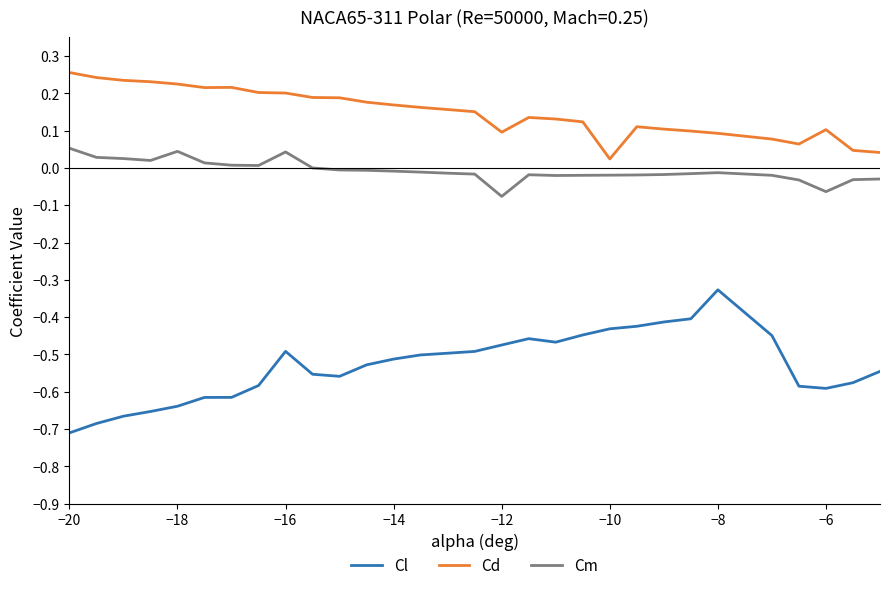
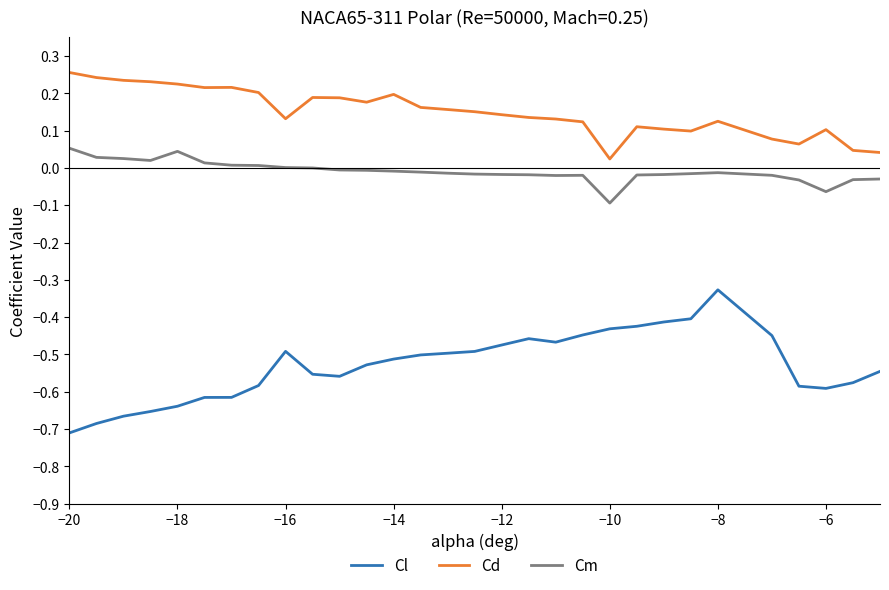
Cd, −16: 0.20 -> 0.13
Cm, −16: 0.04 -> 0.00
Cd, −14: 0.17 -> 0.20
Cd, −12: 0.10 -> 0.14
Cm, −12: -0.08 -> -0.02
Cm, −10: -0.02 -> -0.09
Cd, −8: 0.09 -> 0.13
